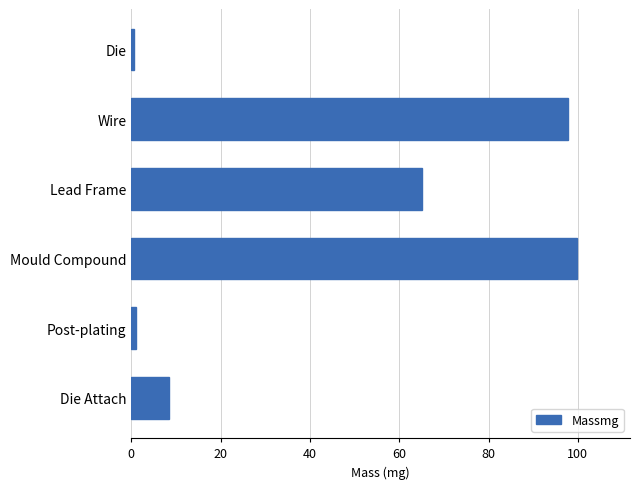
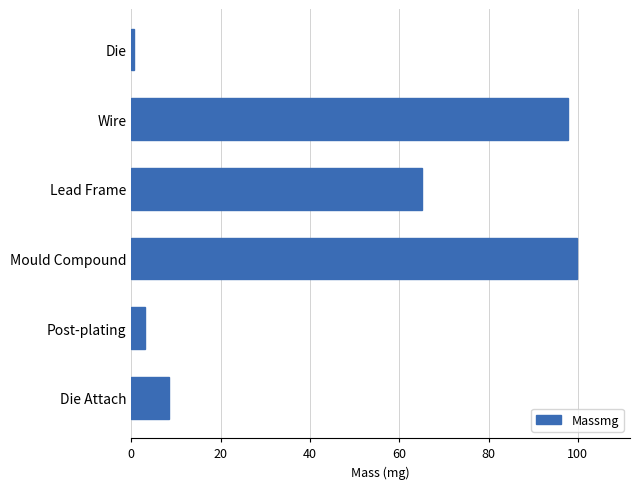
Post-plating: 1 -> 3
